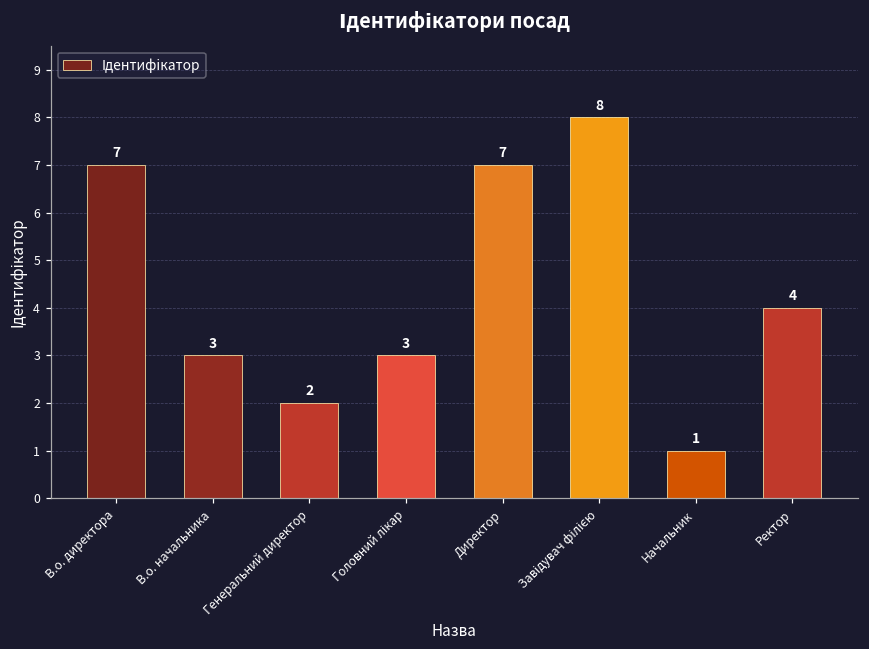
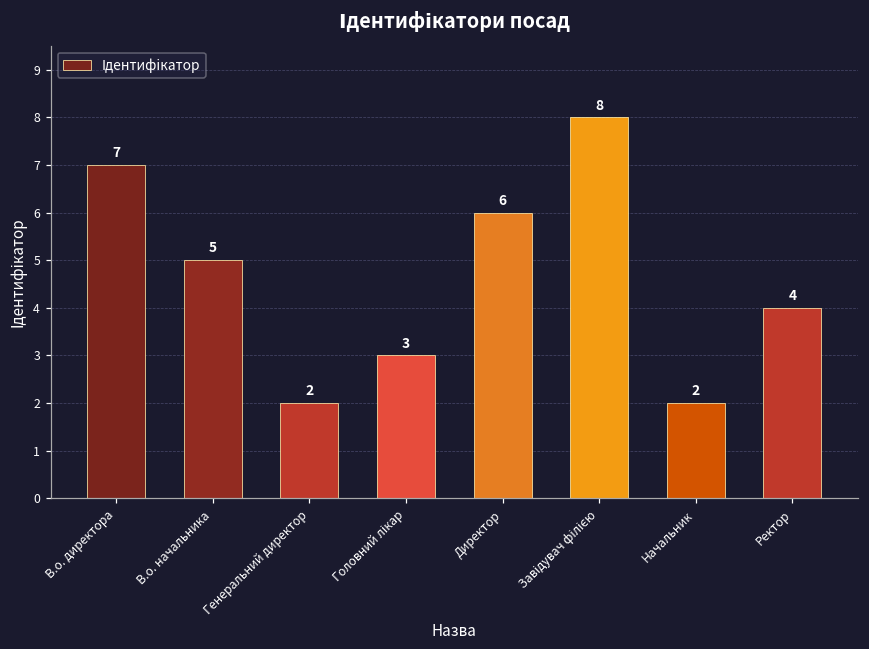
В.о. начальника: 3 -> 5
Директор: 7 -> 6
Начальник: 1 -> 2
